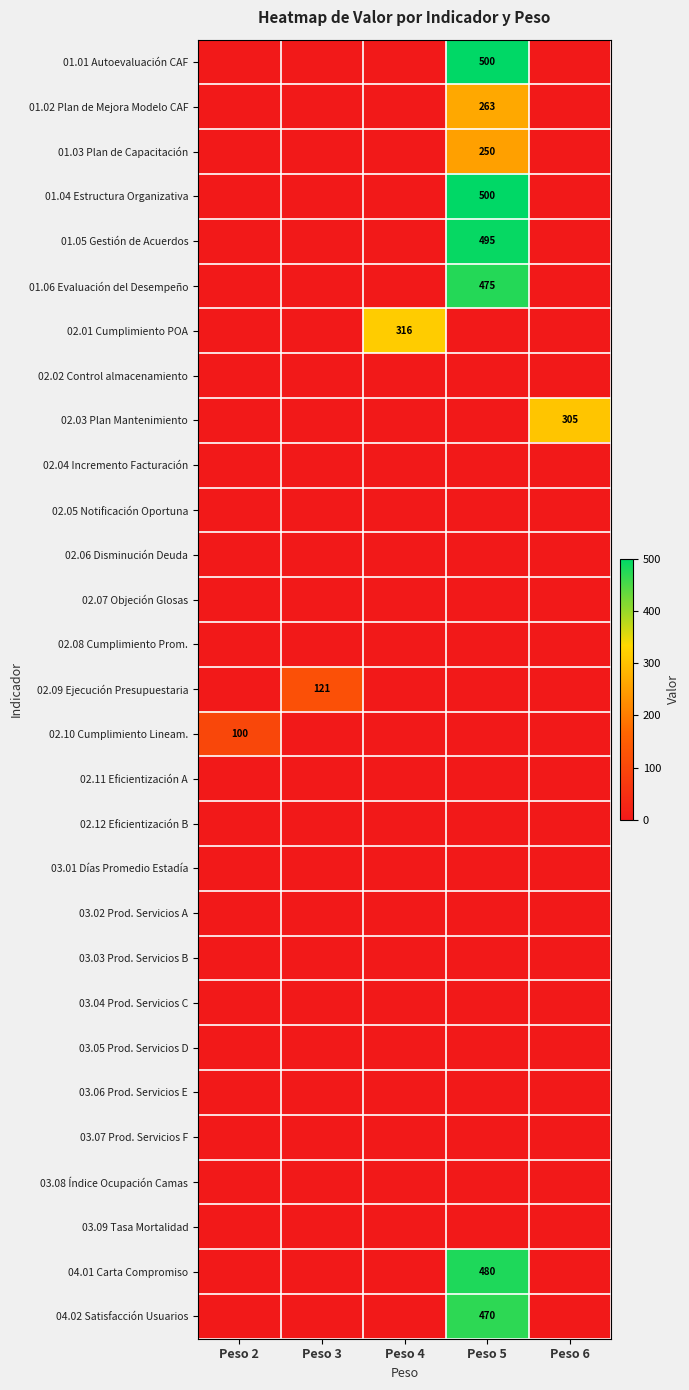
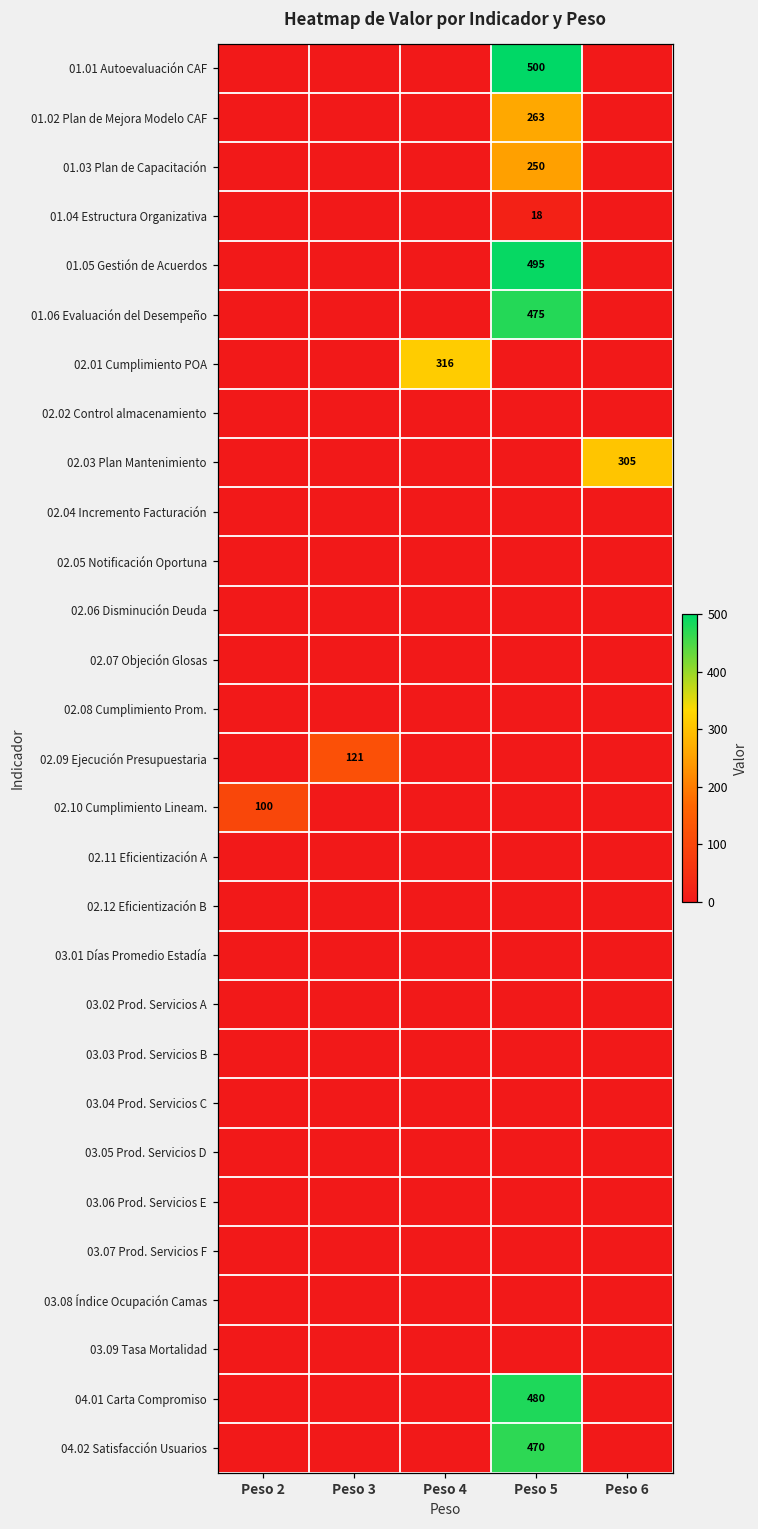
01.04 Estructura Organizativa, Peso 5: 500 -> 18
